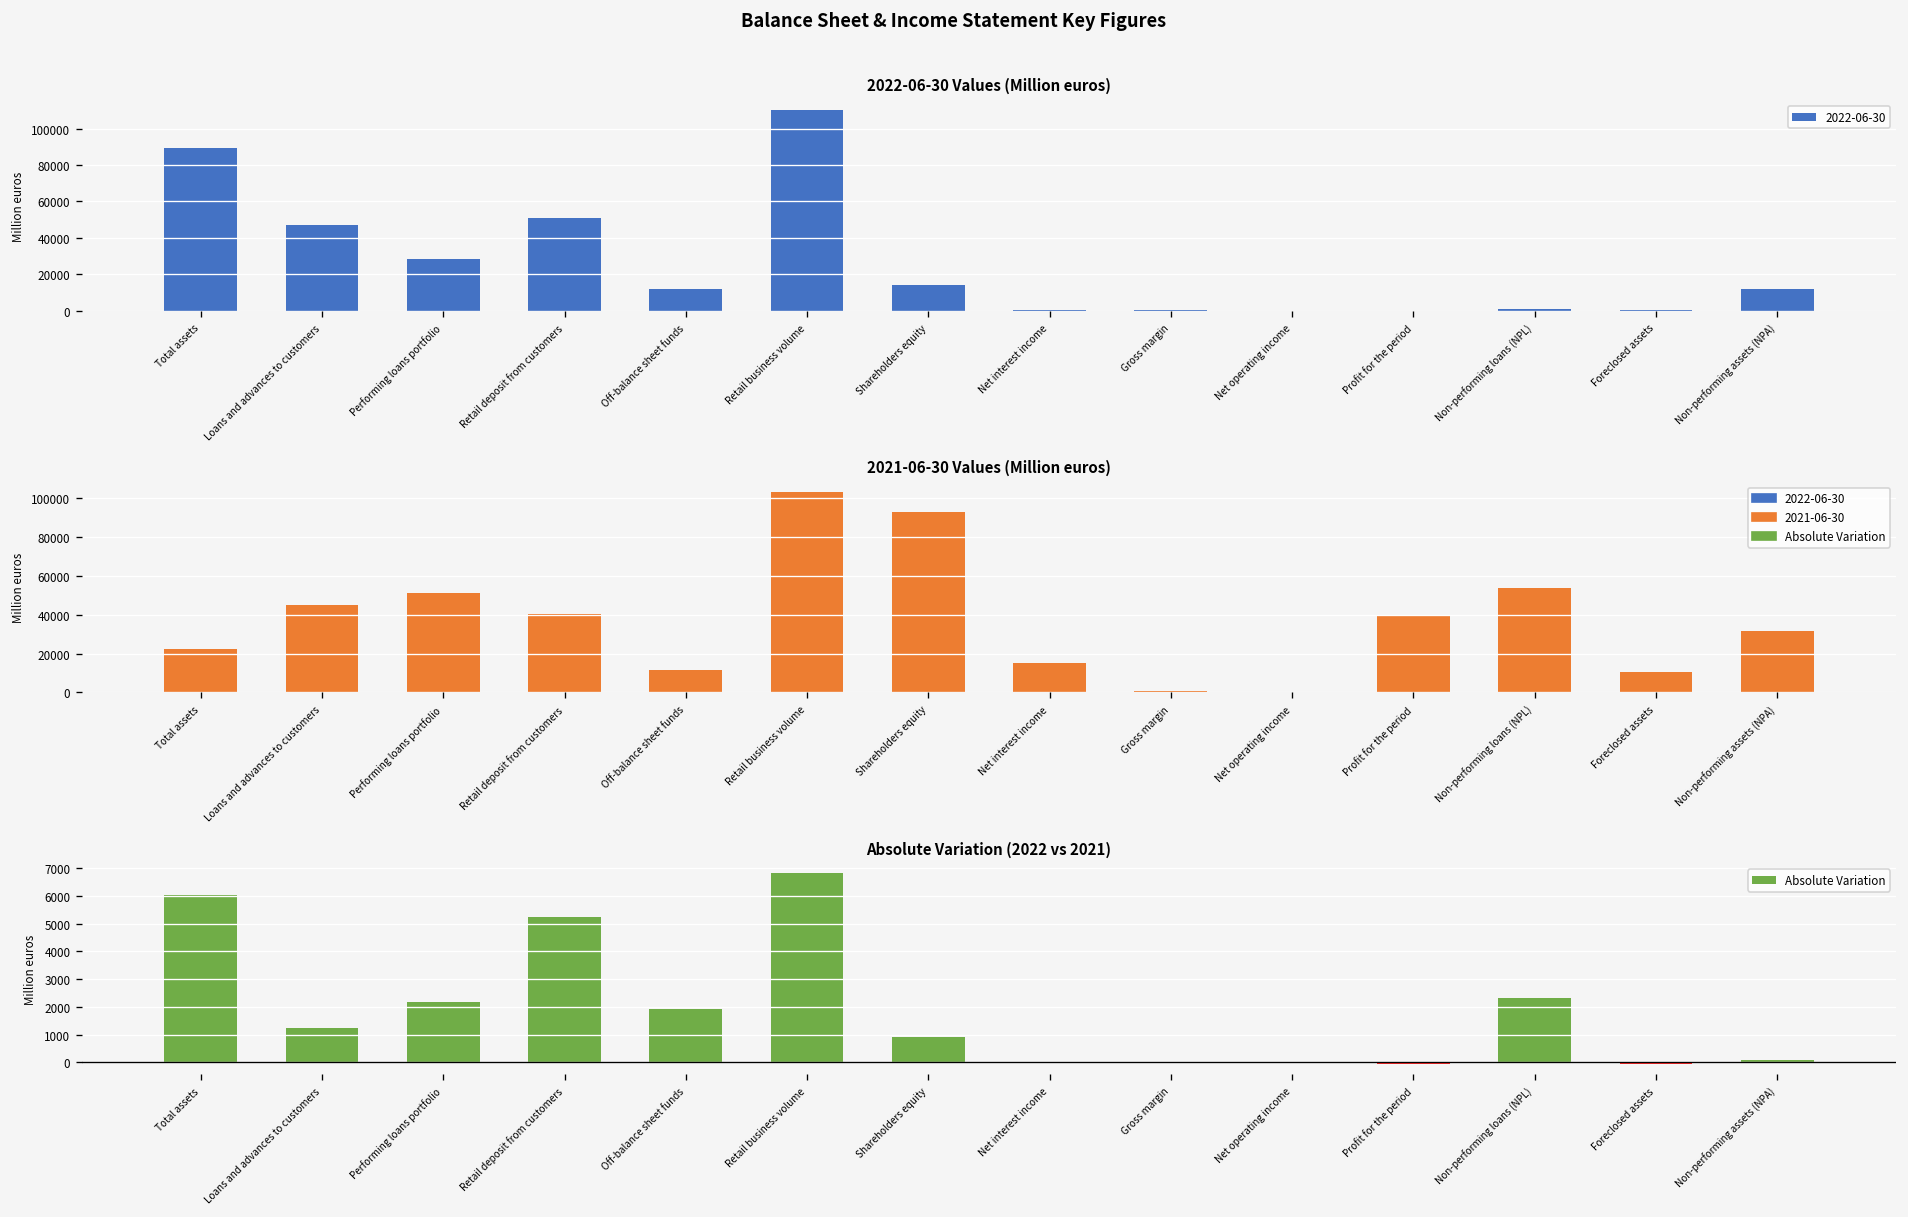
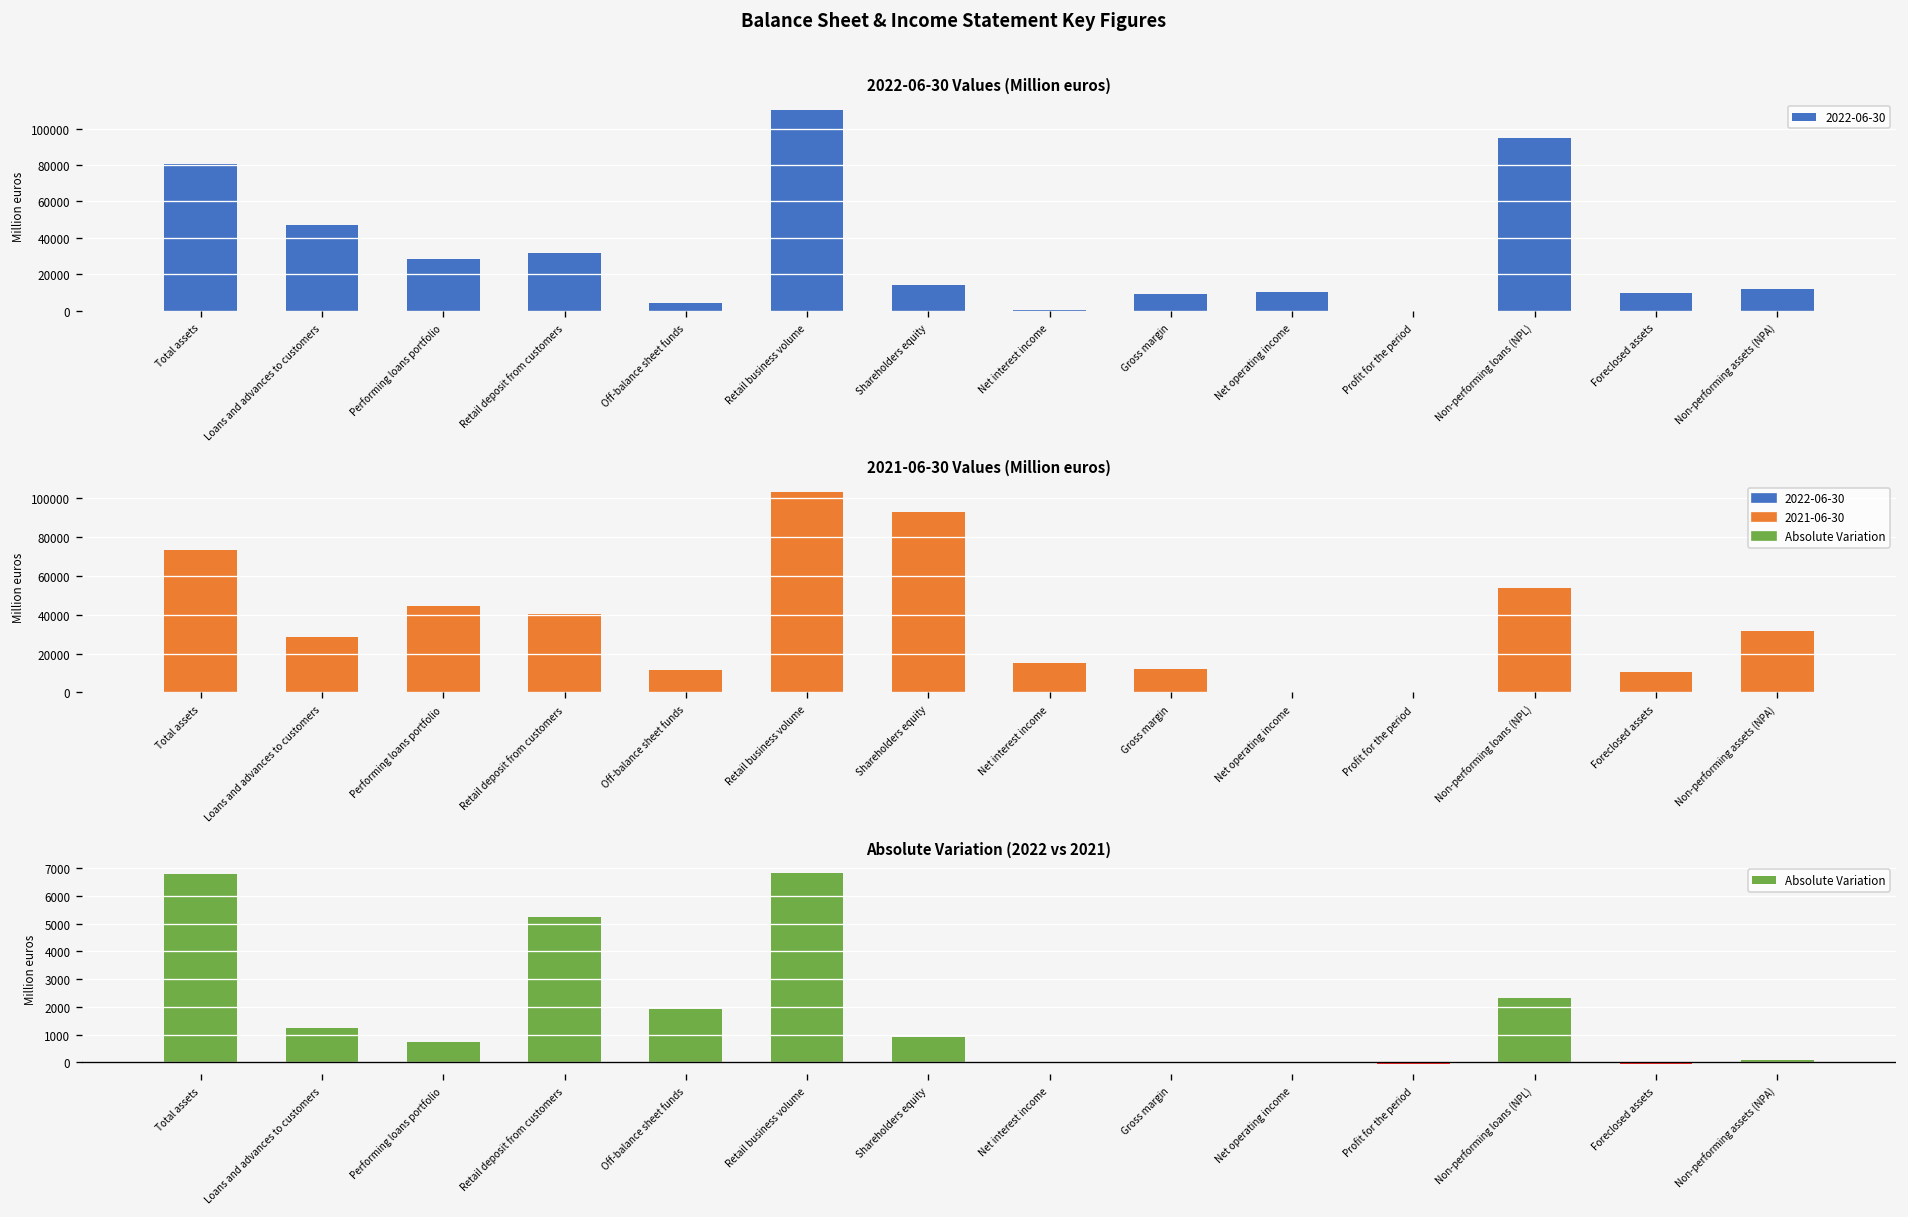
2022-06-30 Values (Million euros), Total assets: 89000 -> 80000
2022-06-30 Values (Million euros), Retail deposit from customers: 51000 -> 32000
2022-06-30 Values (Million euros), Off-balance sheet funds: 12000 -> 4000
2022-06-30 Values (Million euros), Gross margin: 1000 -> 9000
2022-06-30 Values (Million euros), Net operating income: 0 -> 10000
2022-06-30 Values (Million euros), Non-performing loans (NPL): 1000 -> 95000
2022-06-30 Values (Million euros), Foreclosed assets: 1000 -> 10000
2021-06-30 Values (Million euros), Total assets: 22000 -> 74000
2021-06-30 Values (Million euros), Loans and advances to customers: 45000 -> 29000
2021-06-30 Values (Million euros), Performing loans portfolio: 51000 -> 44000
2021-06-30 Values (Million euros), Gross margin: 1000 -> 12000
2021-06-30 Values (Million euros), Profit for the period: 40000 -> 0
Absolute Variation (2022 vs 2021), Total assets: 6000 -> 6800
Absolute Variation (2022 vs 2021), Performing loans portfolio: 2200 -> 700
